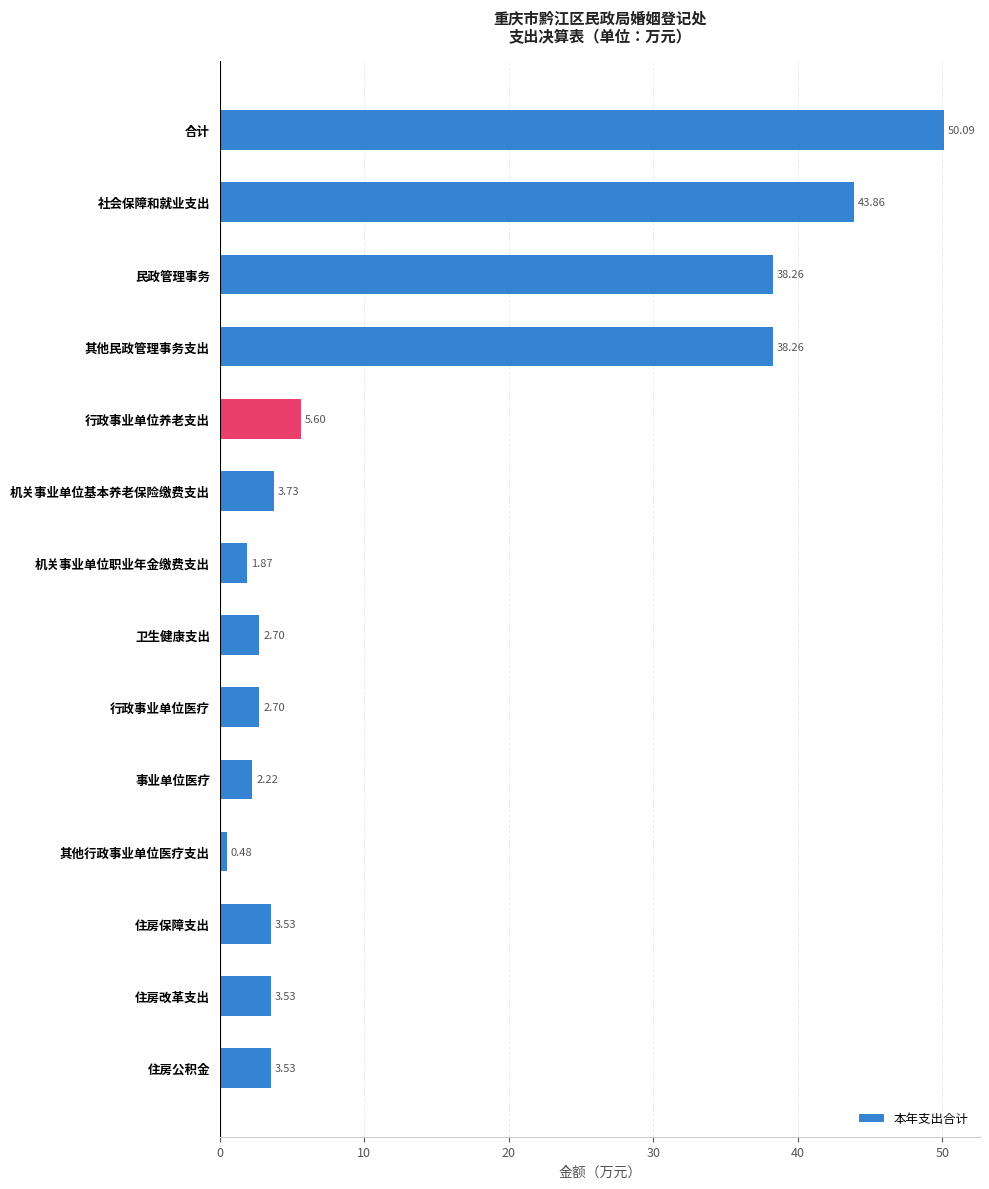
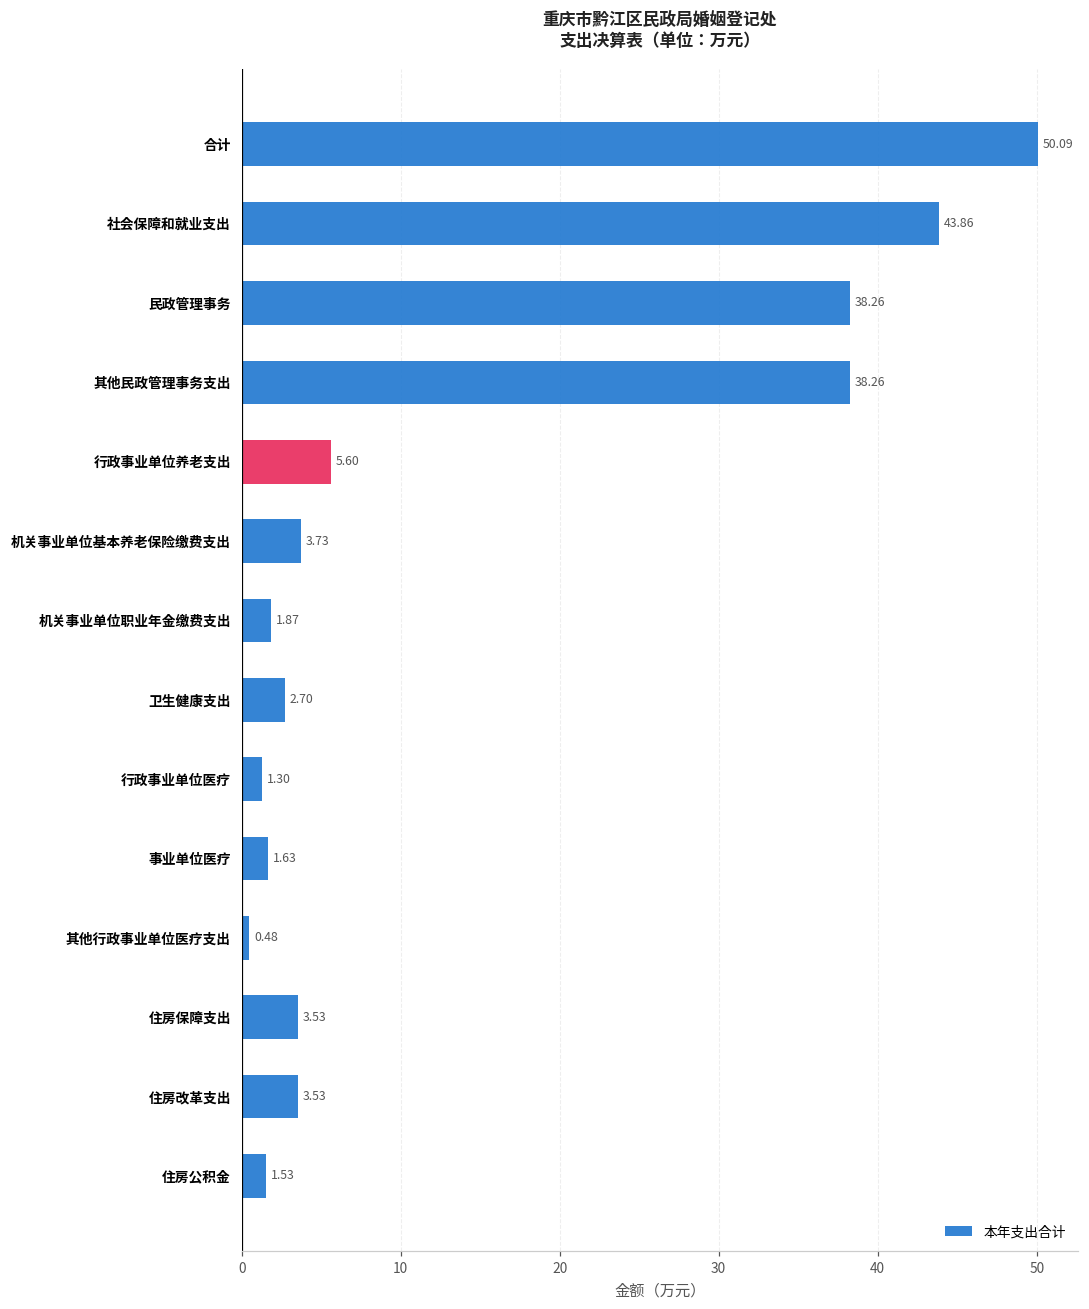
行政事业单位医疗: 2.70 -> 1.30
事业单位医疗: 2.22 -> 1.63
住房公积金: 3.53 -> 1.53
